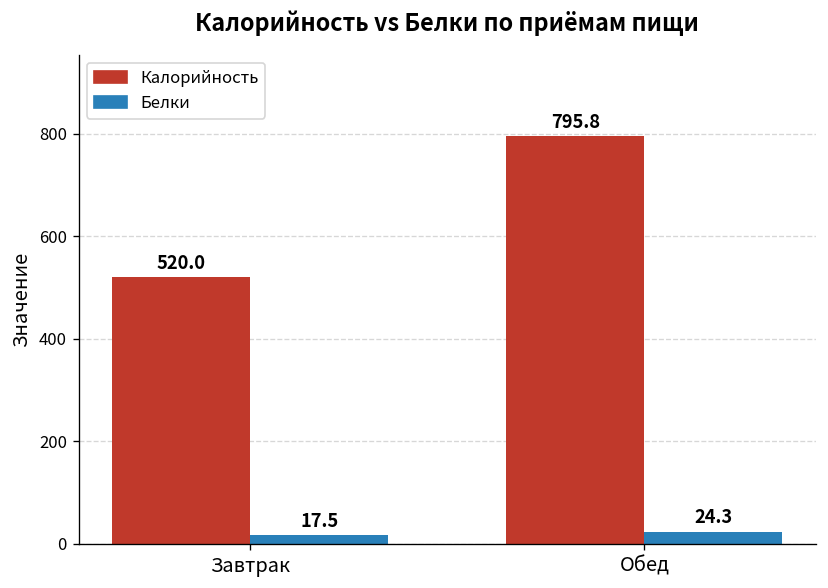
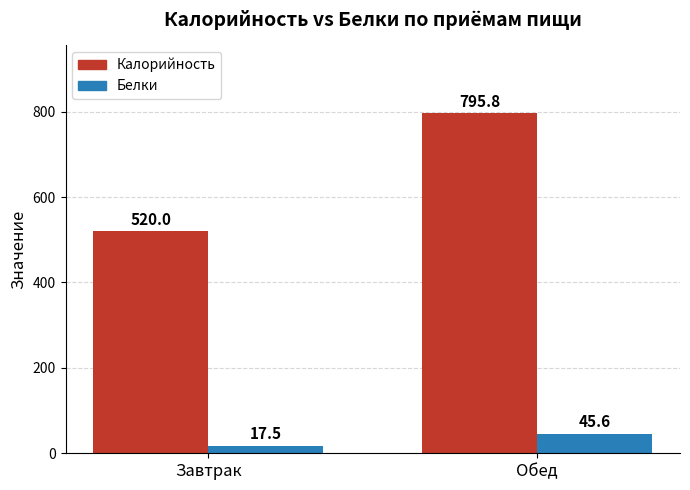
Белки, Обед: 24.3 -> 45.6
